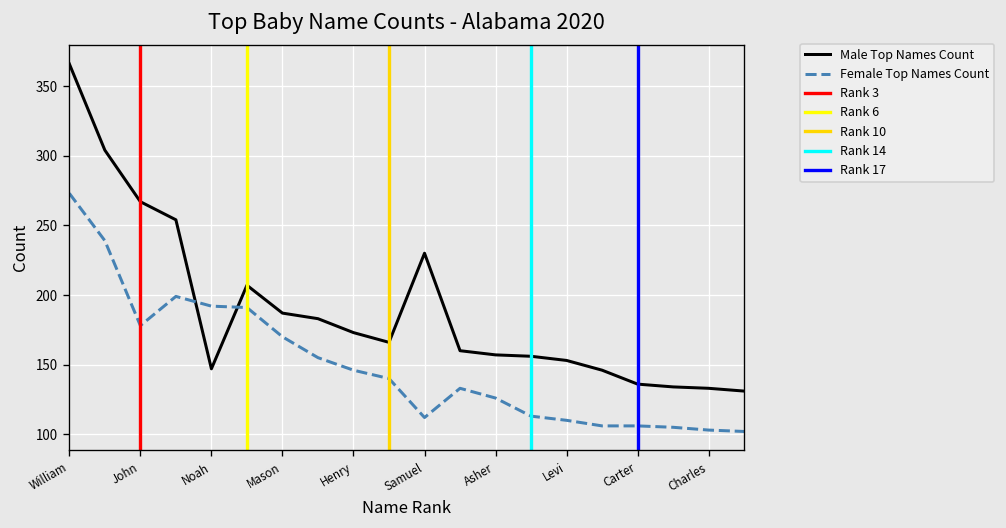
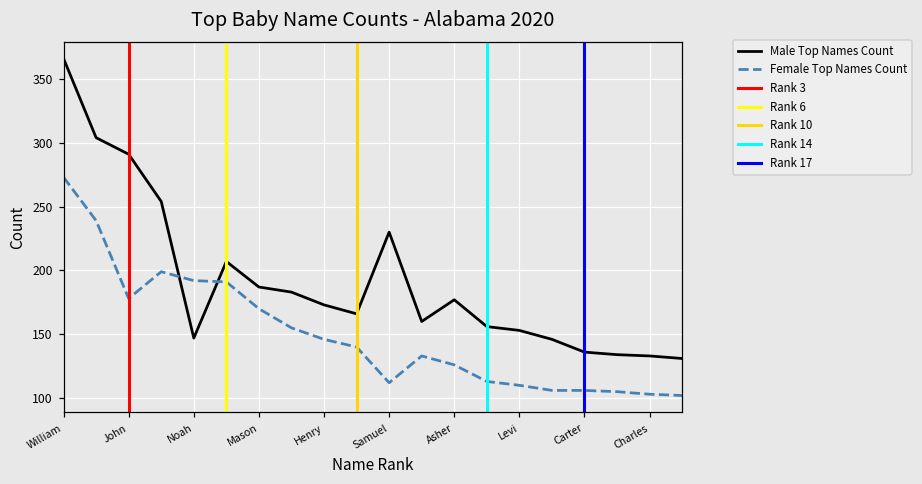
Male Top Names Count, John: 267 -> 291
Male Top Names Count, Asher: 157 -> 177
